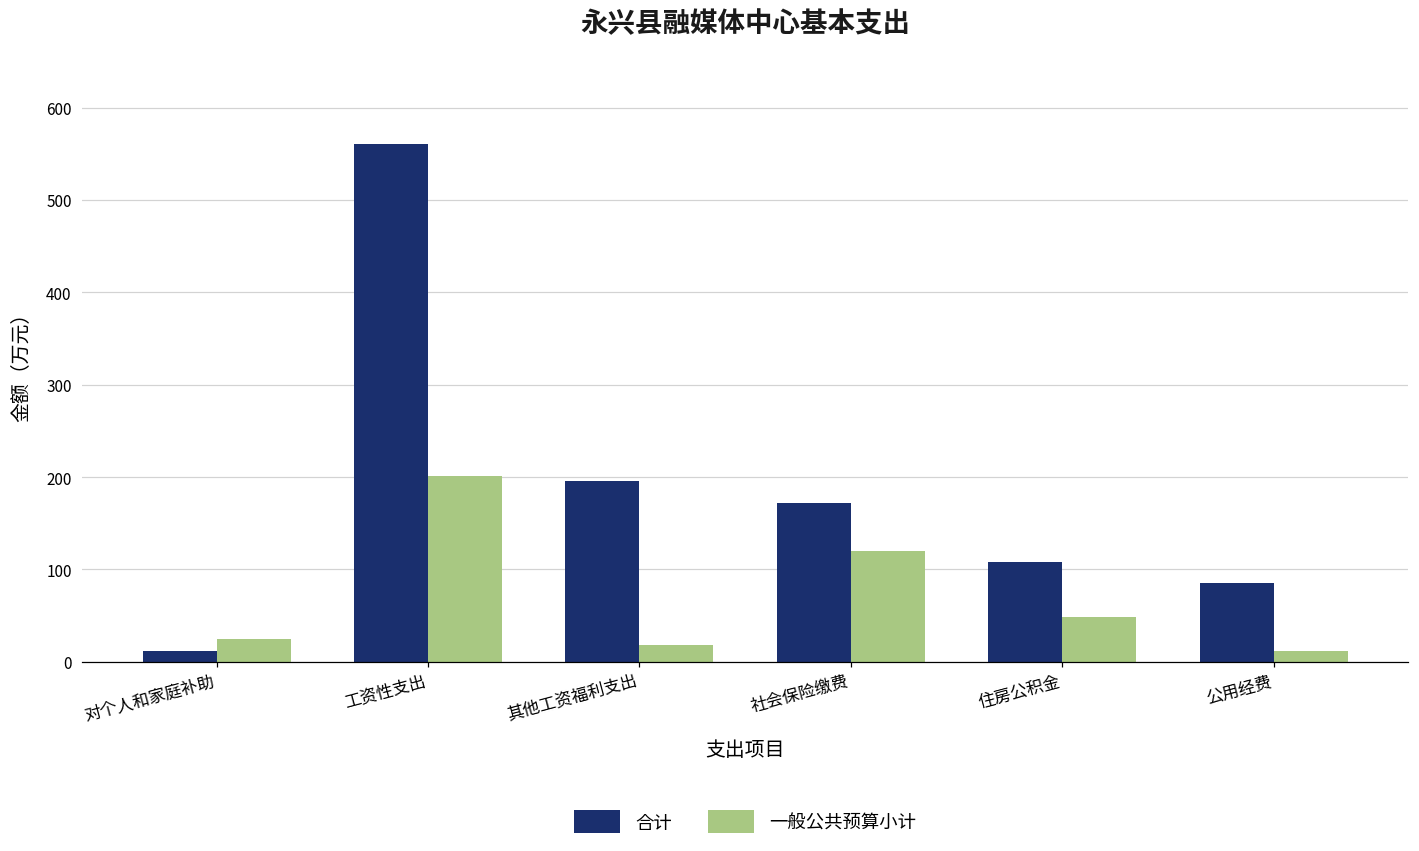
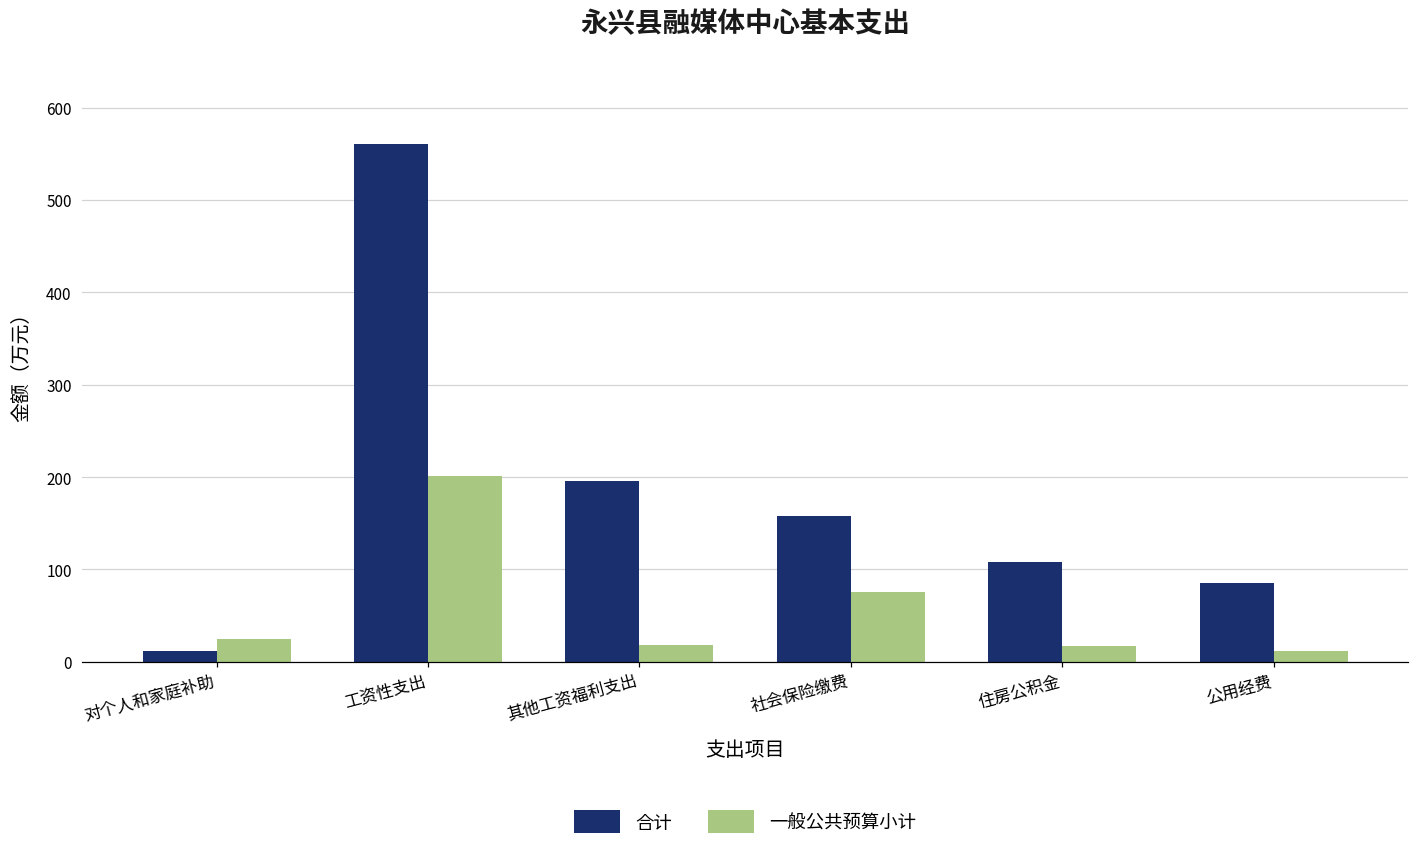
合计, 社会保险缴费: 170 -> 160
一般公共预算小计, 社会保险缴费: 120 -> 80
一般公共预算小计, 住房公积金: 50 -> 20
